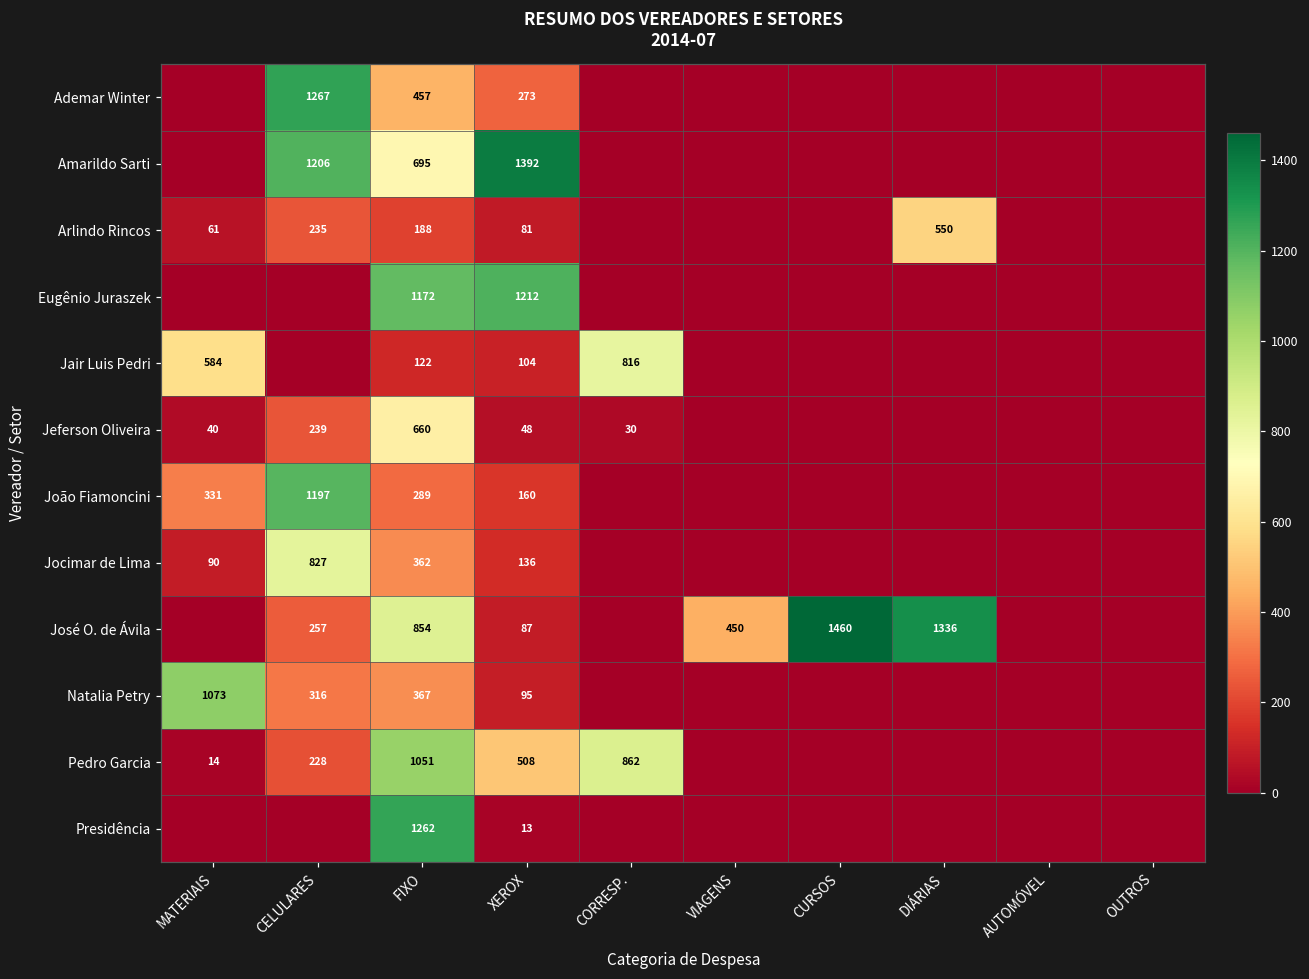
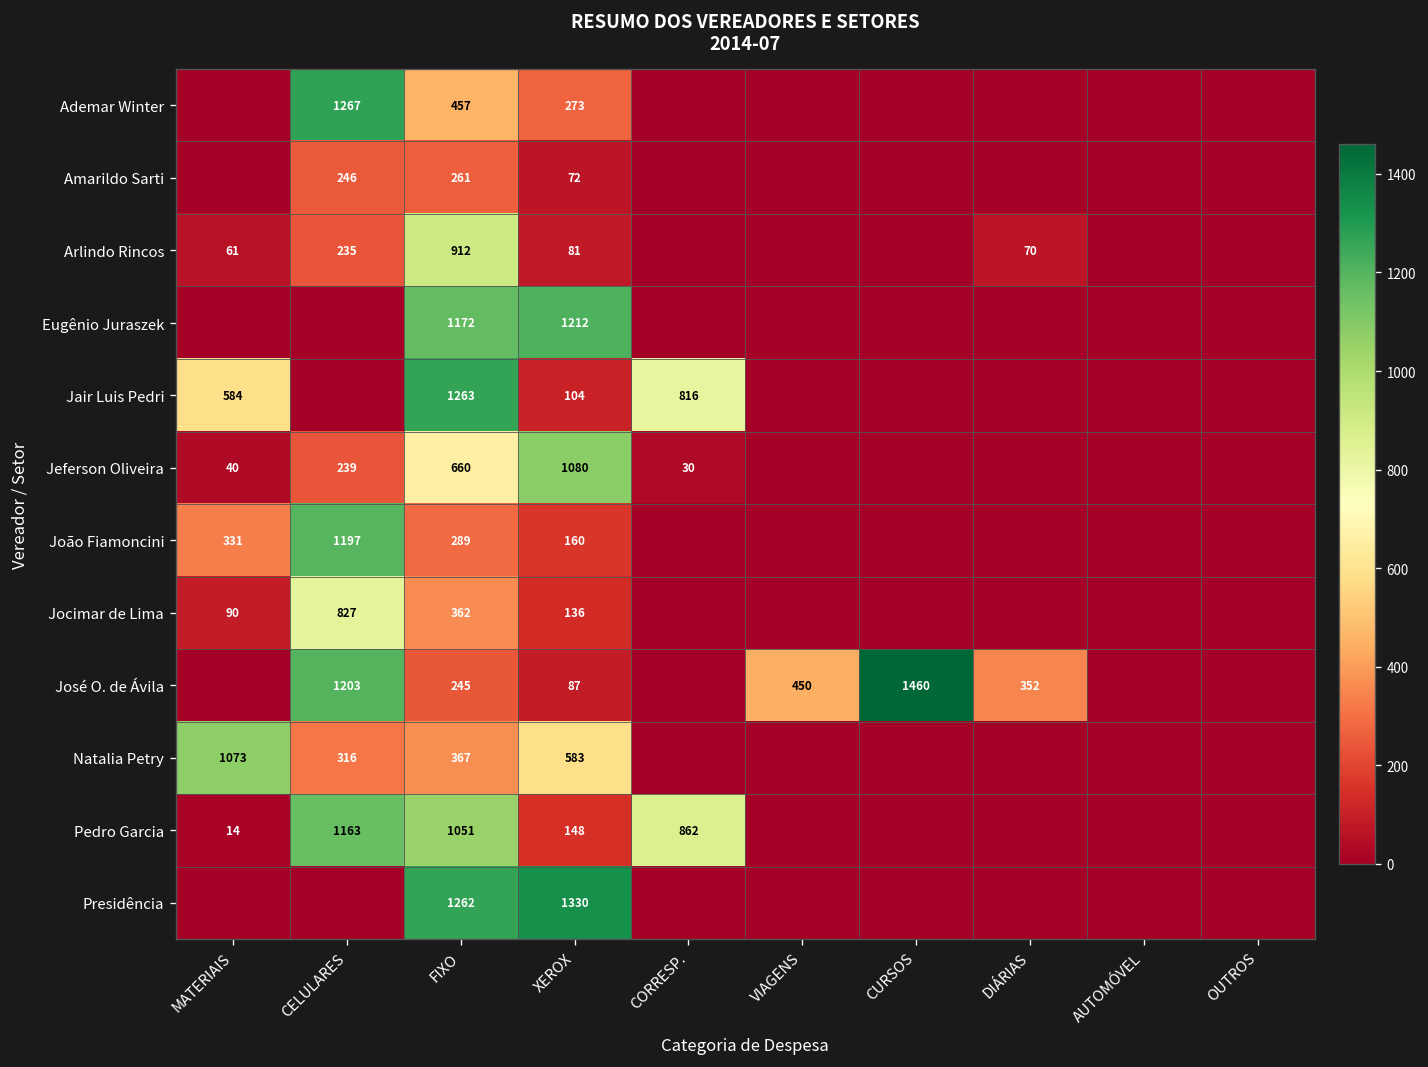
Amarildo Sarti, CELULARES: 1206 -> 246
Amarildo Sarti, FIXO: 695 -> 261
Amarildo Sarti, XEROX: 1392 -> 72
Arlindo Rincos, FIXO: 188 -> 912
Arlindo Rincos, DIÁRIAS: 550 -> 70
Jair Luis Pedri, FIXO: 122 -> 1263
Jeferson Oliveira, XEROX: 48 -> 1080
José O. de Ávila, CELULARES: 257 -> 1203
José O. de Ávila, FIXO: 854 -> 245
José O. de Ávila, DIÁRIAS: 1336 -> 352
Natalia Petry, XEROX: 95 -> 583
Pedro Garcia, CELULARES: 228 -> 1163
Pedro Garcia, XEROX: 508 -> 148
Presidência, XEROX: 13 -> 1330
